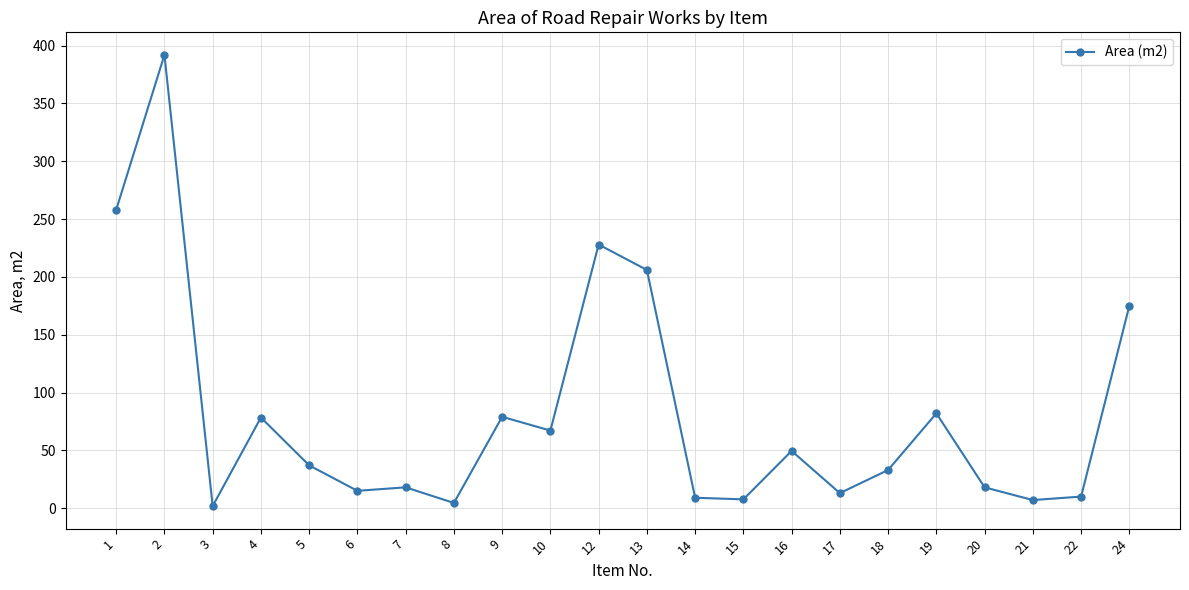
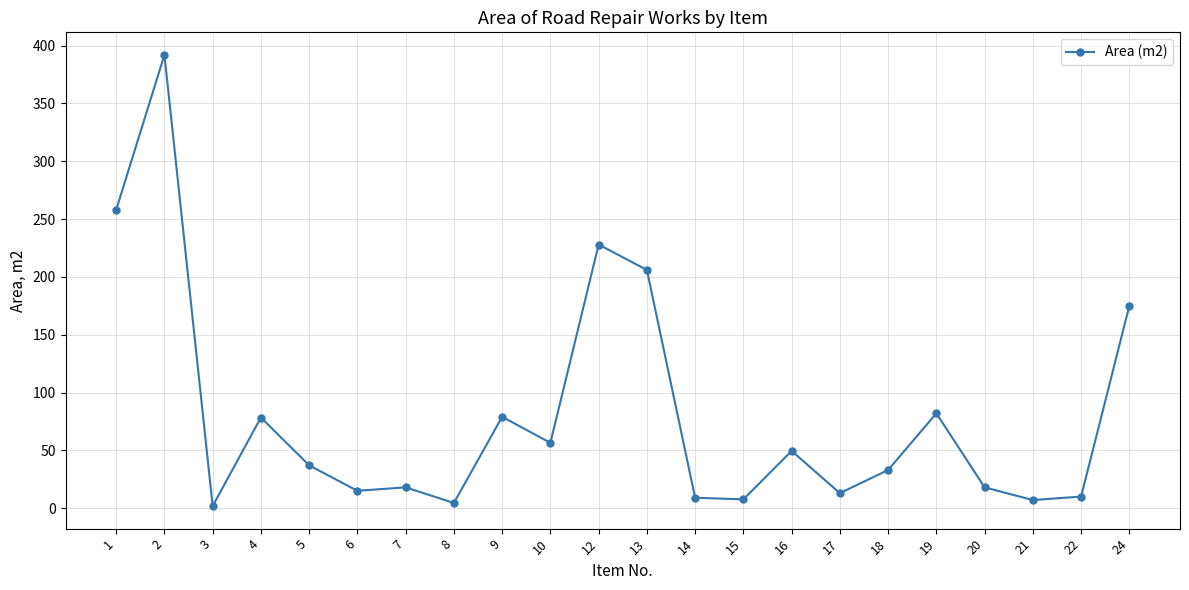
10: 67 -> 57
